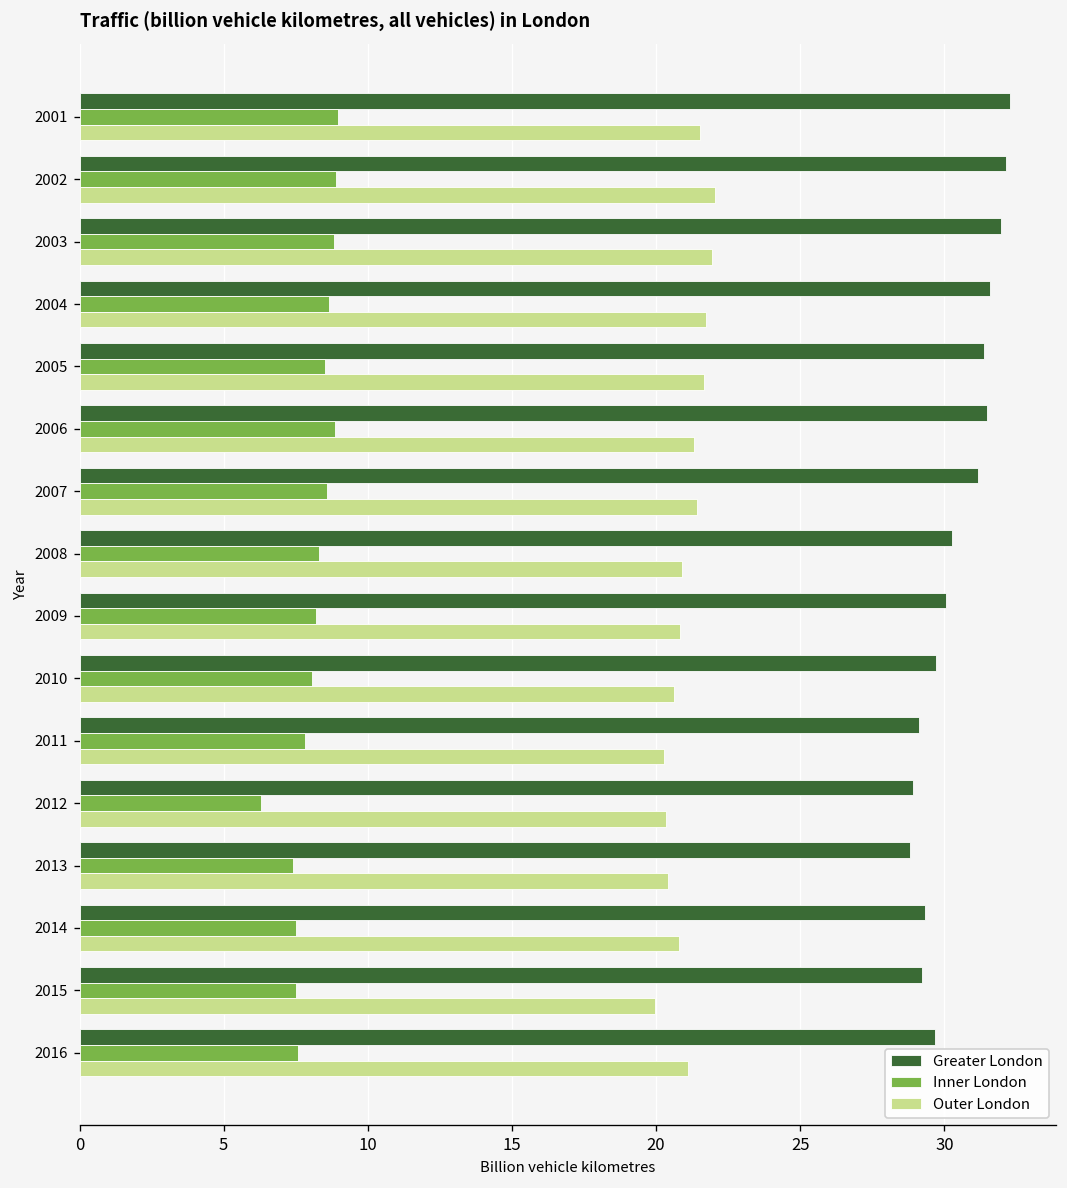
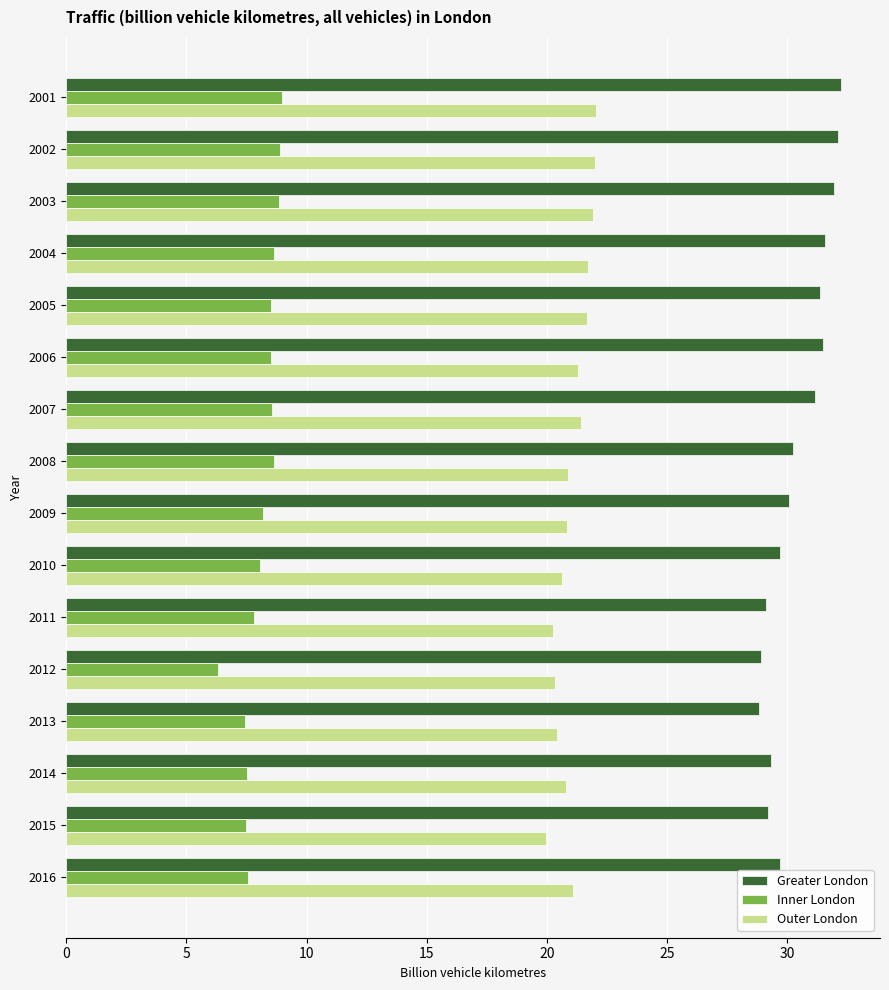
Outer London, 2001: 21.5 -> 22.0
Inner London, 2006: 8.9 -> 8.5
Inner London, 2008: 8.3 -> 8.6
